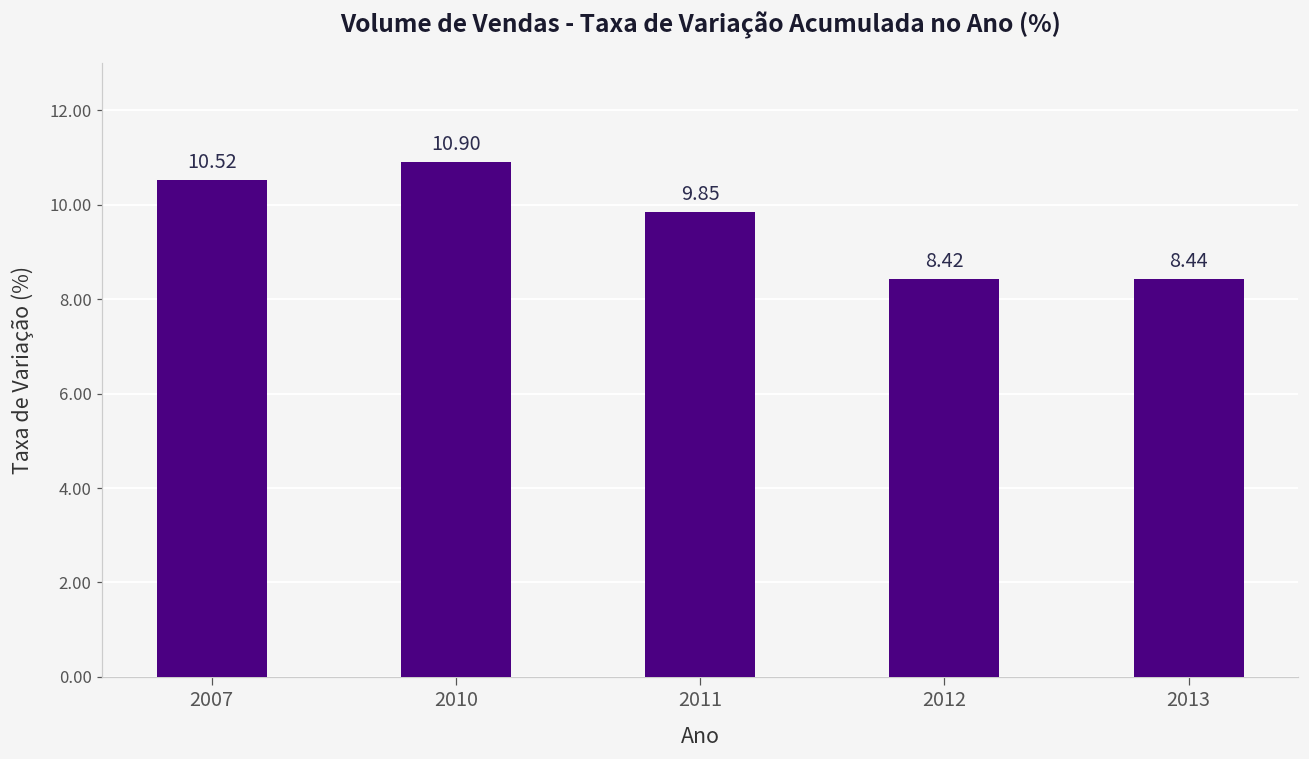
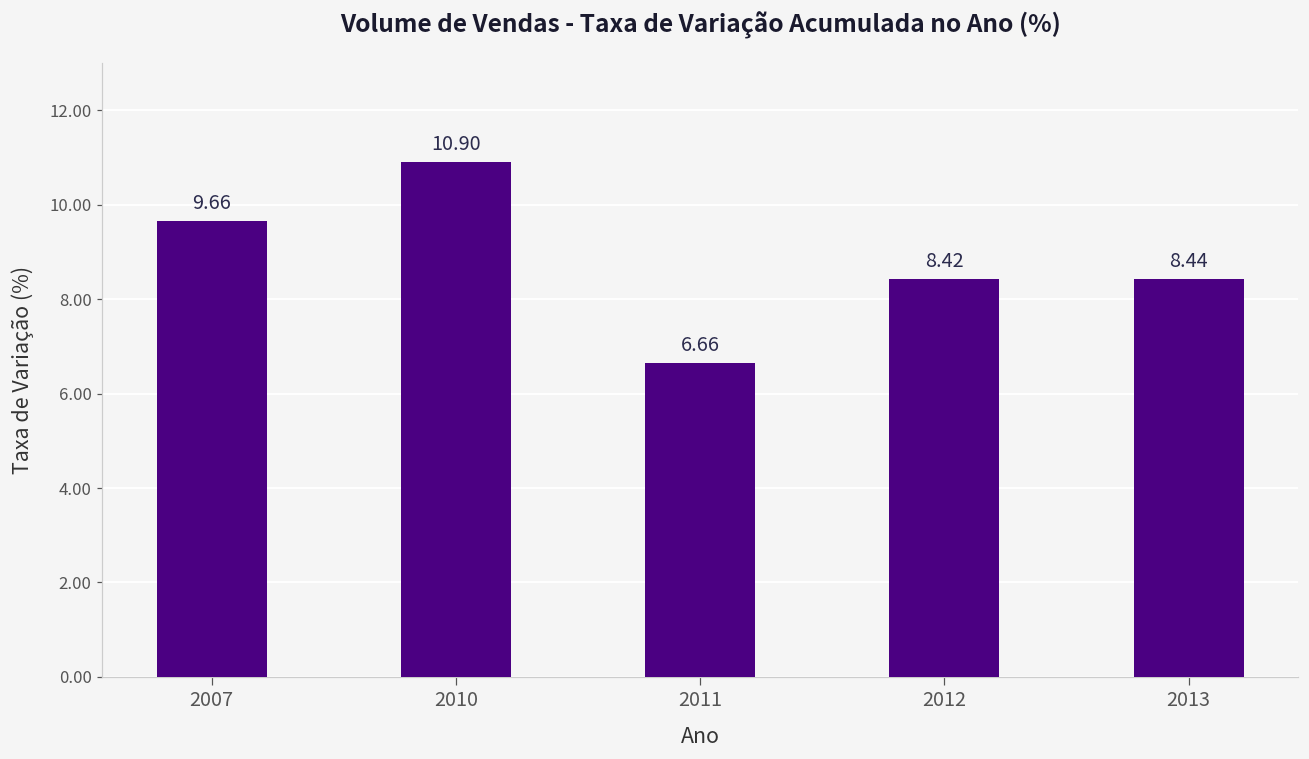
2007: 10.52 -> 9.66
2011: 9.85 -> 6.66
